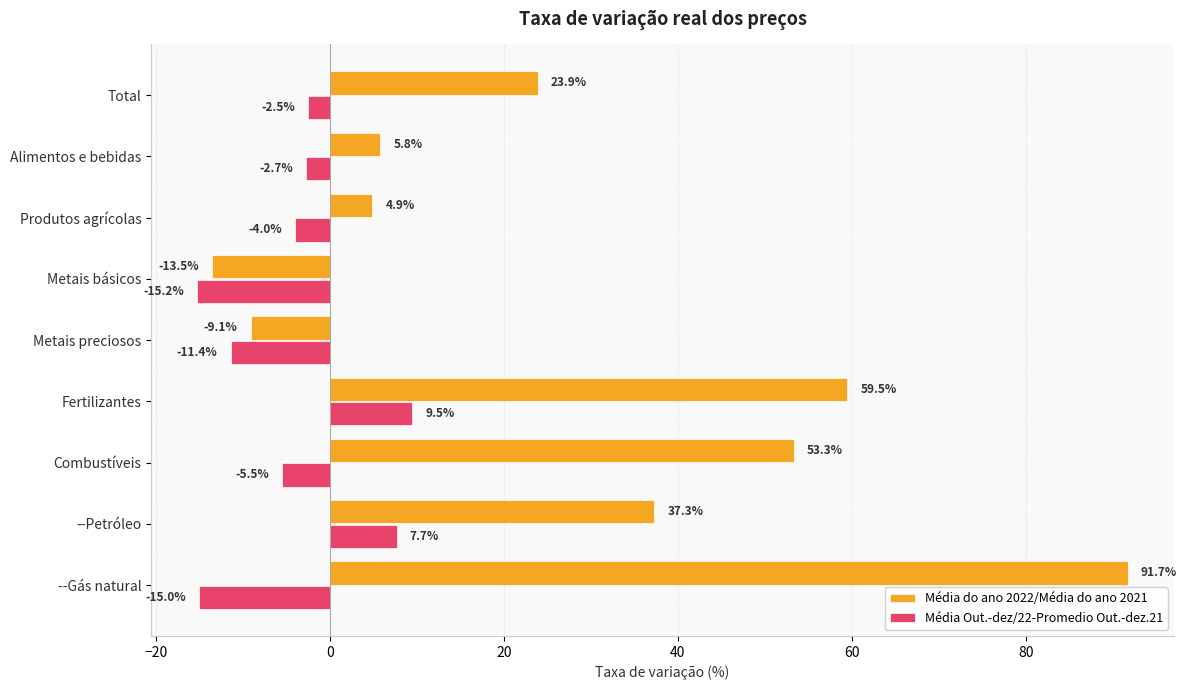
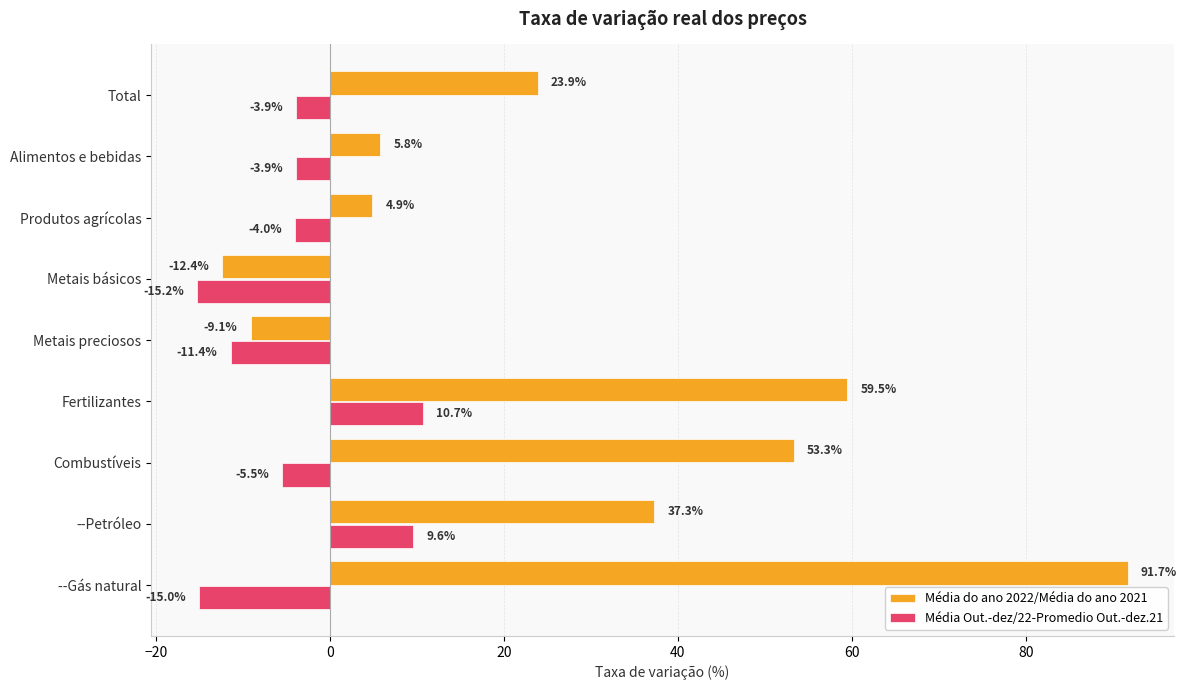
Média Out.-dez/22-Promedio Out.-dez.21, Total: -2.5% -> -3.9%
Média Out.-dez/22-Promedio Out.-dez.21, Alimentos e bebidas: -2.7% -> -3.9%
Média do ano 2022/Média do ano 2021, Metais básicos: -13.5% -> -12.4%
Média Out.-dez/22-Promedio Out.-dez.21, Fertilizantes: 9.5% -> 10.7%
Média Out.-dez/22-Promedio Out.-dez.21, --Petróleo: 7.7% -> 9.6%
